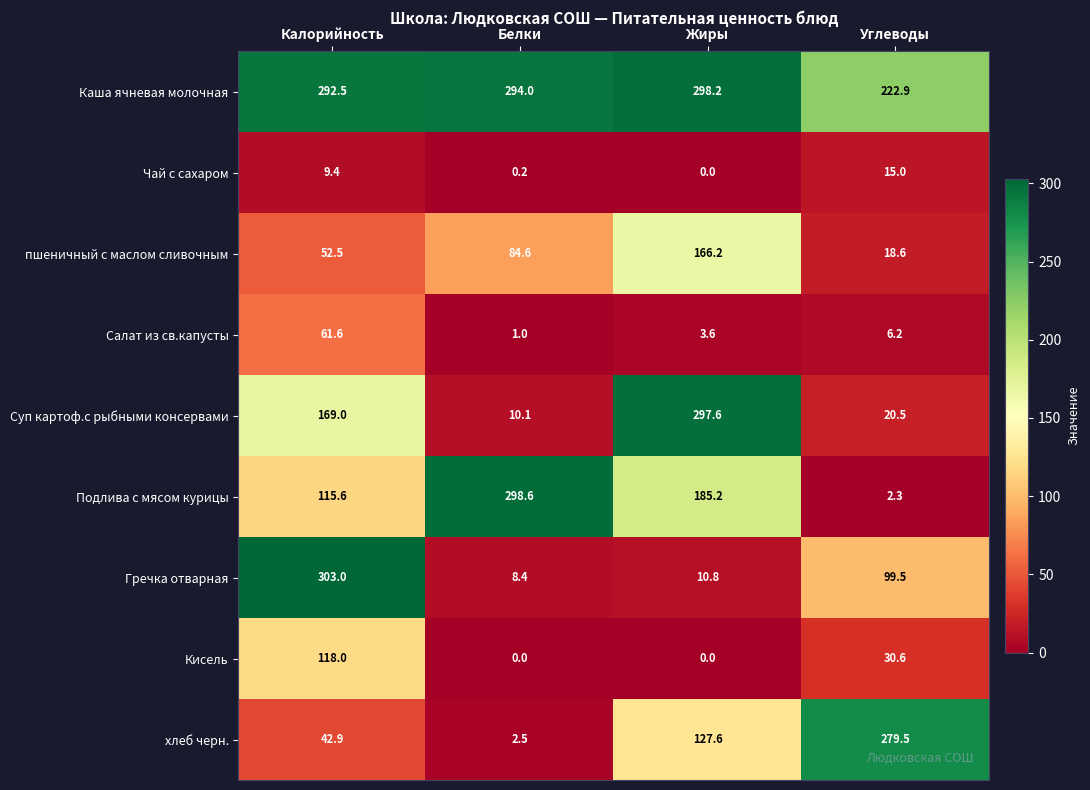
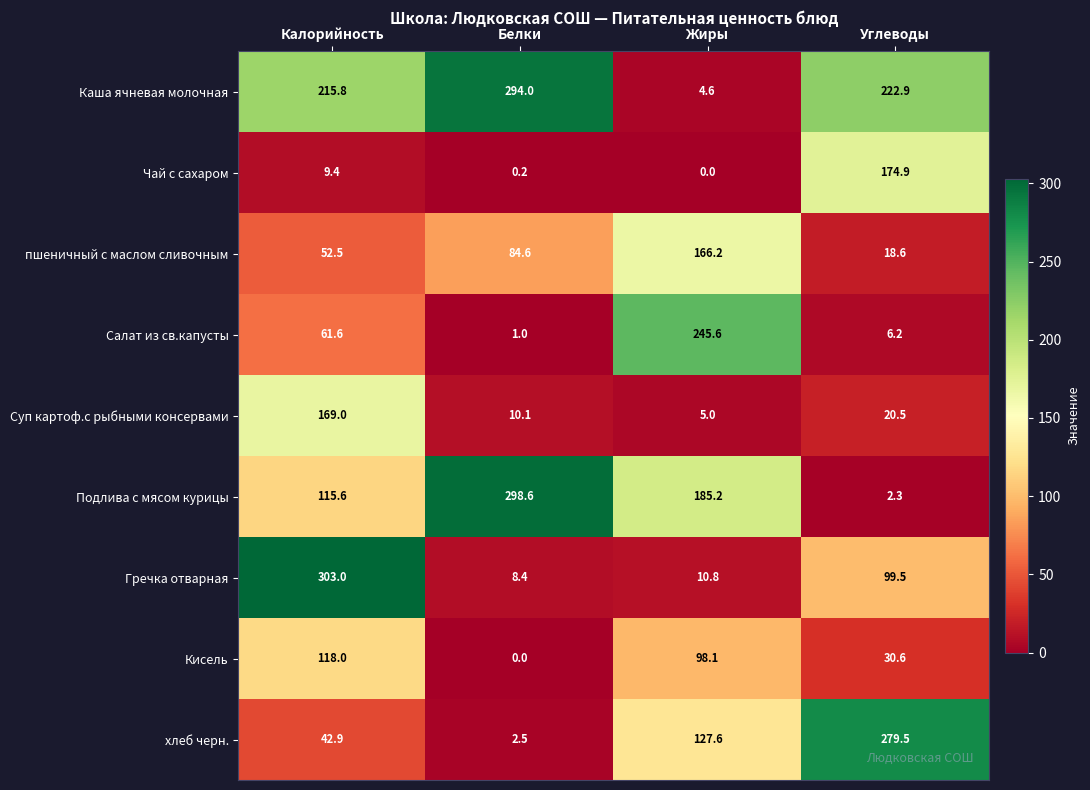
Каша ячневая молочная, Калорийность: 292.5 -> 215.8
Каша ячневая молочная, Жиры: 298.2 -> 4.6
Чай с сахаром, Углеводы: 15.0 -> 174.9
Салат из св.капусты, Жиры: 3.6 -> 245.6
Суп картоф.с рыбными консервами, Жиры: 297.6 -> 5.0
Кисель, Жиры: 0.0 -> 98.1
